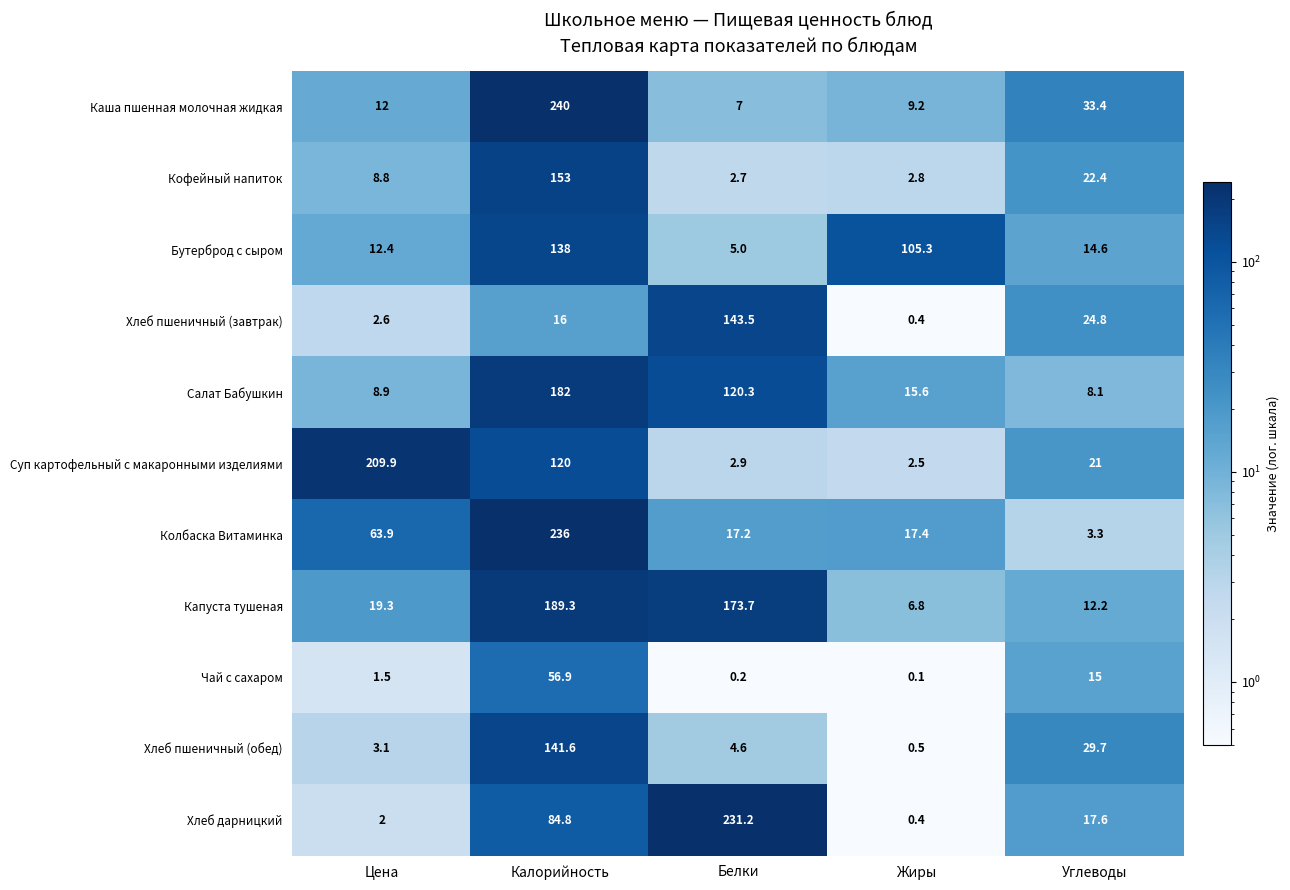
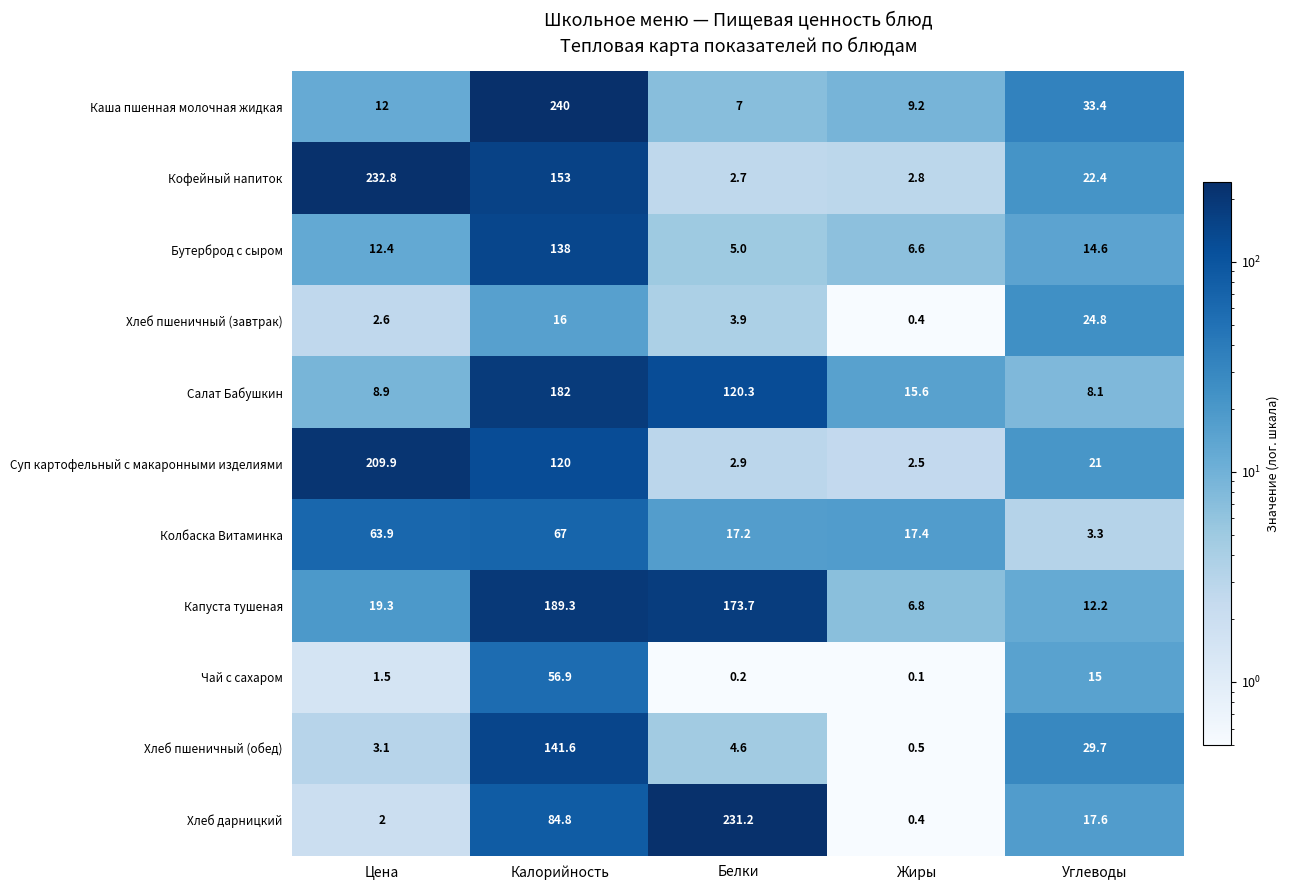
Кофейный напиток, Цена: 8.8 -> 232.8
Бутерброд с сыром, Жиры: 105.3 -> 6.6
Хлеб пшеничный (завтрак), Белки: 143.5 -> 3.9
Колбаска Витаминка, Калорийность: 236 -> 67
